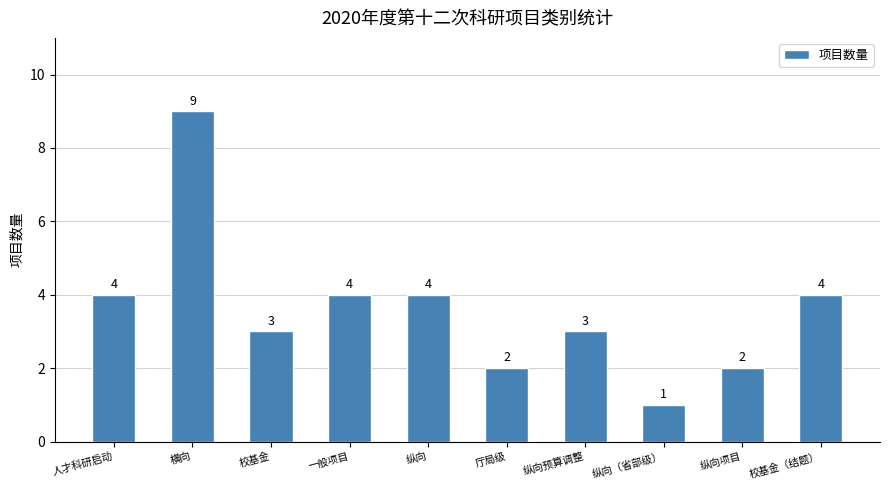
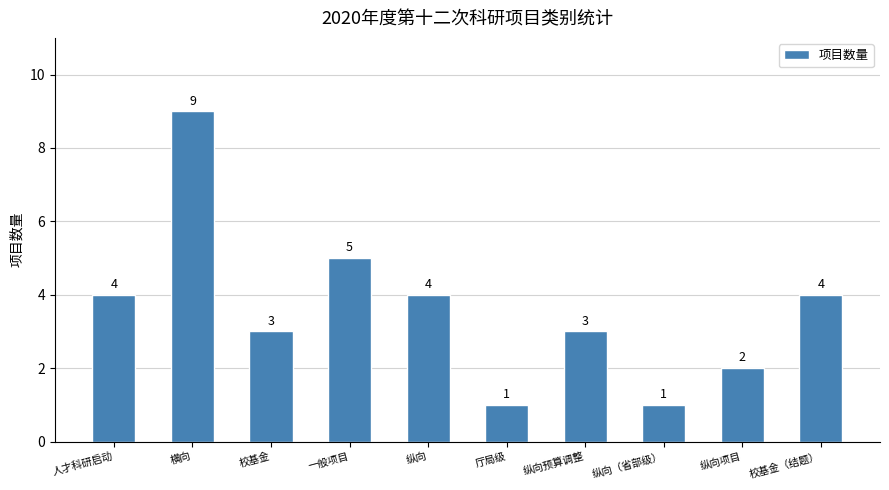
一般项目: 4 -> 5
厅局级: 2 -> 1
